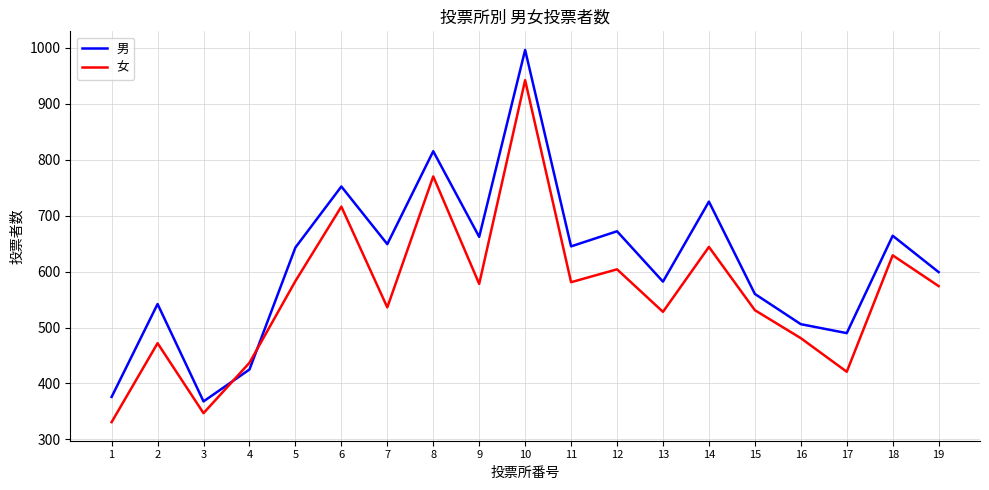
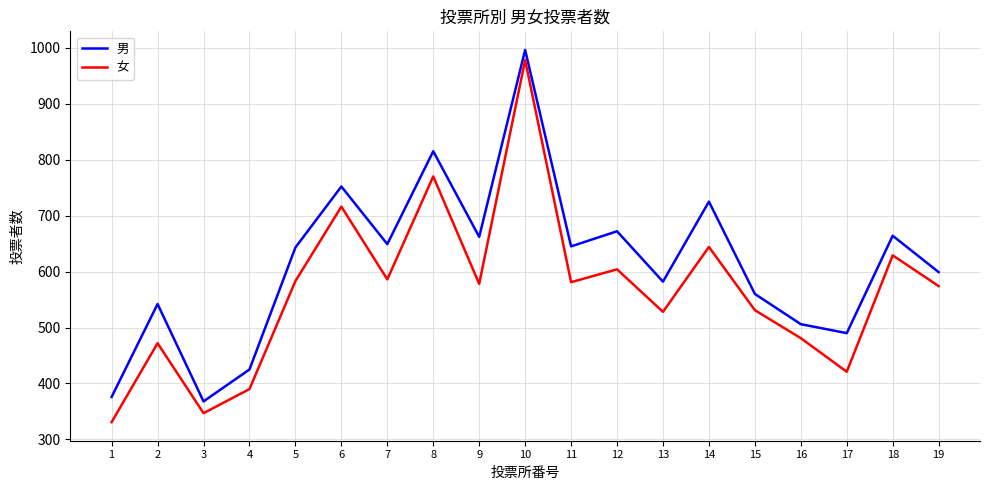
女, 4: 440 -> 390
女, 7: 540 -> 590
女, 10: 940 -> 980
